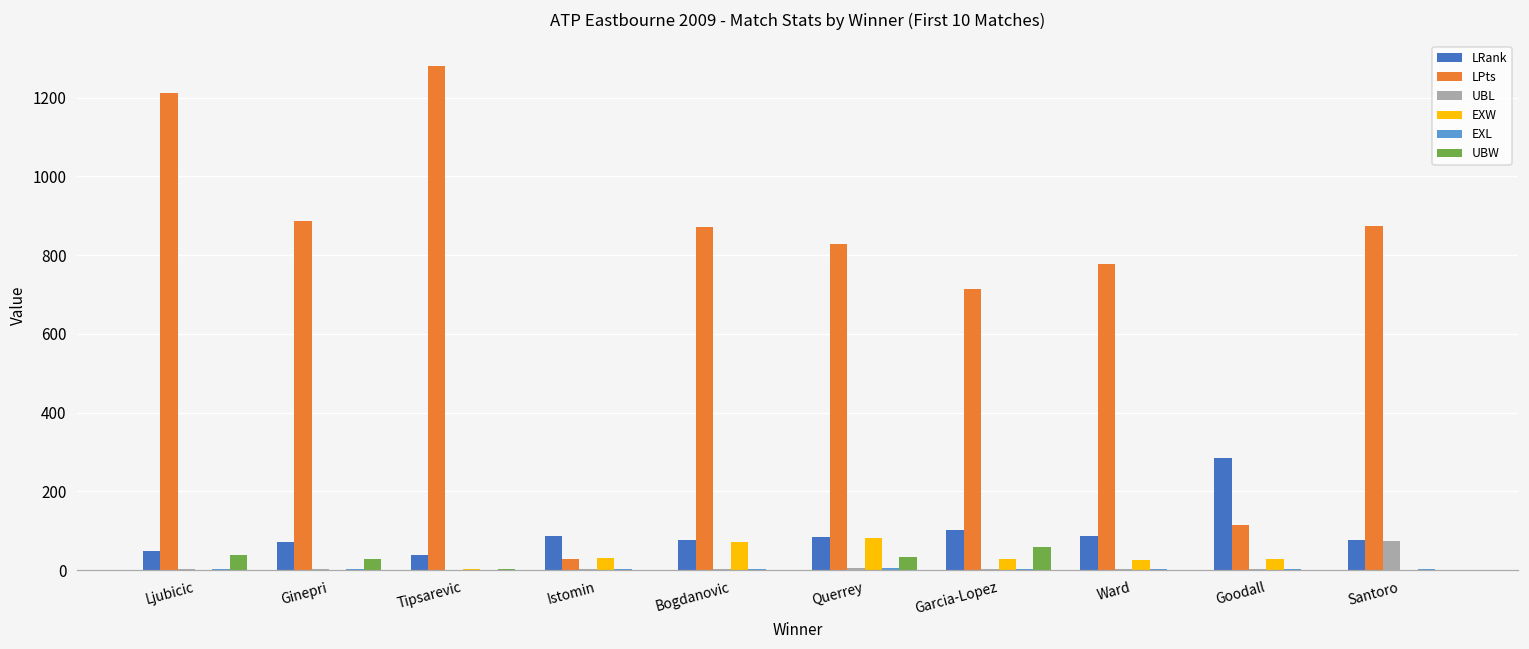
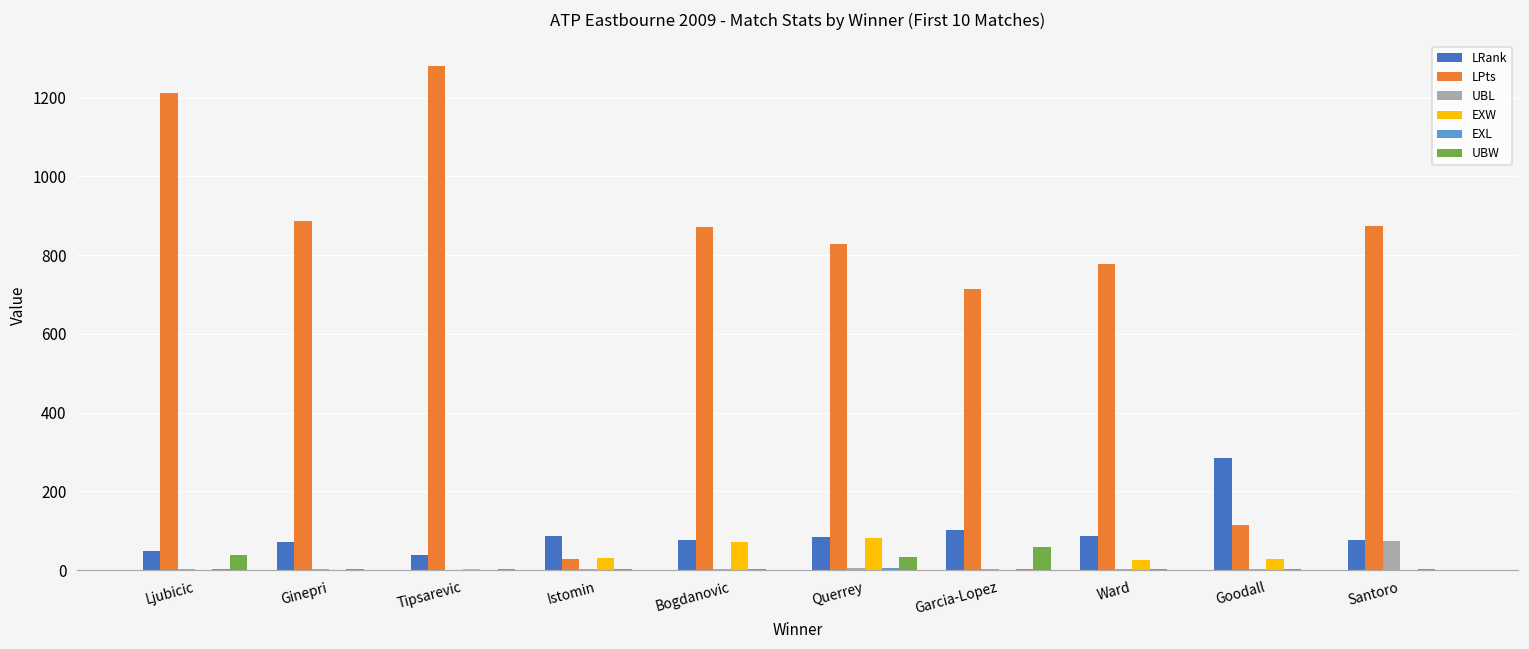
UBW, Ginepri: 30 -> 0
EXW, Garcia-Lopez: 30 -> 0
